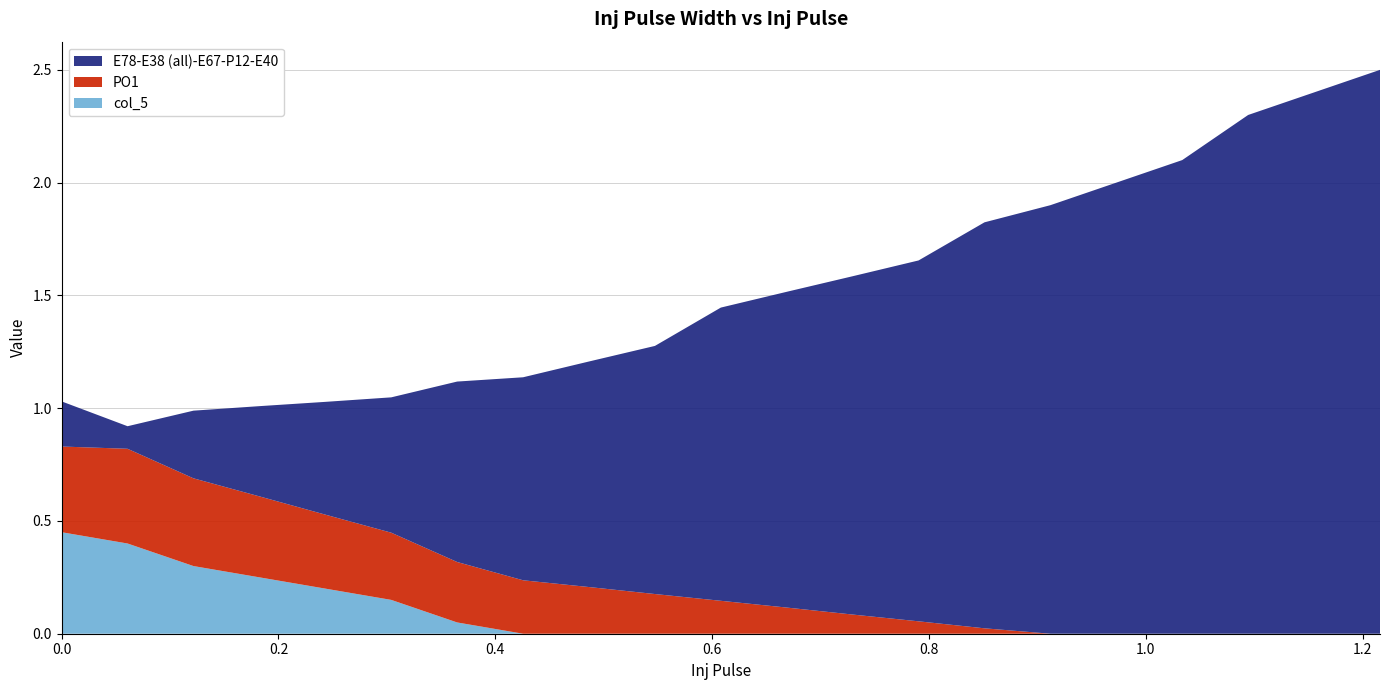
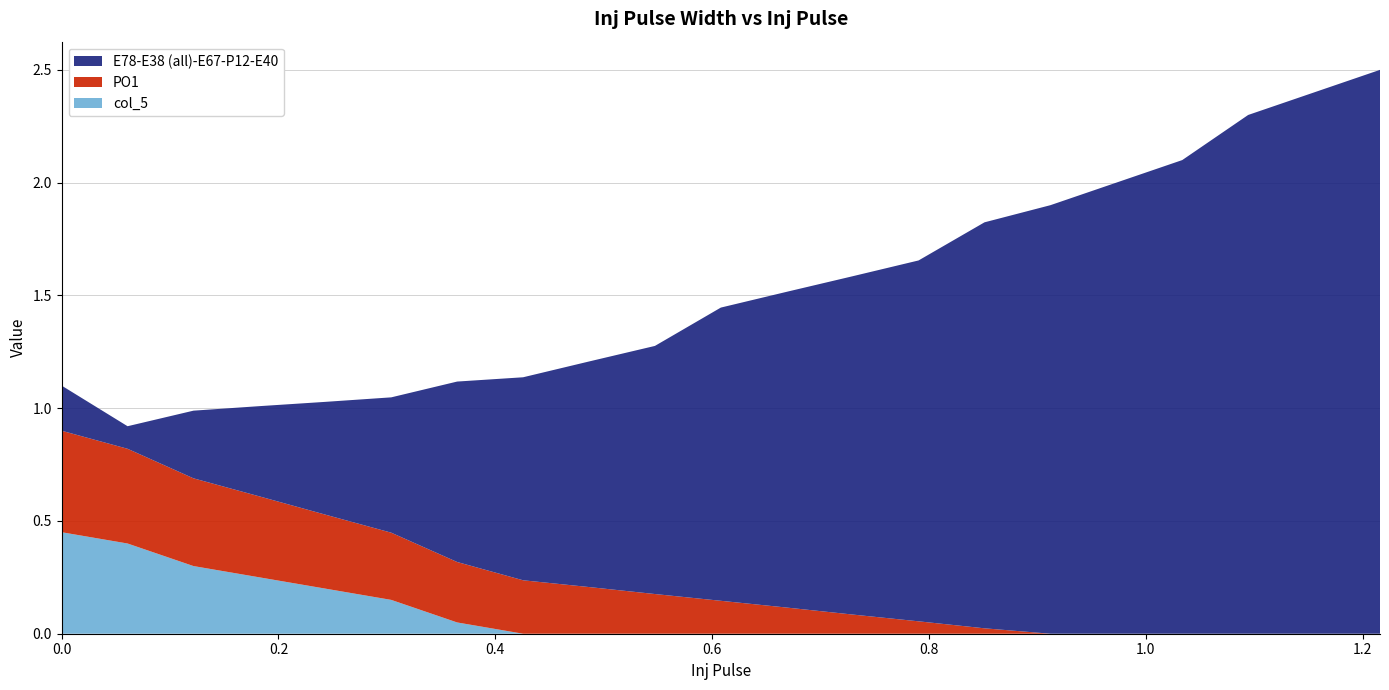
PO1, 0.0: 0.38 -> 0.45
